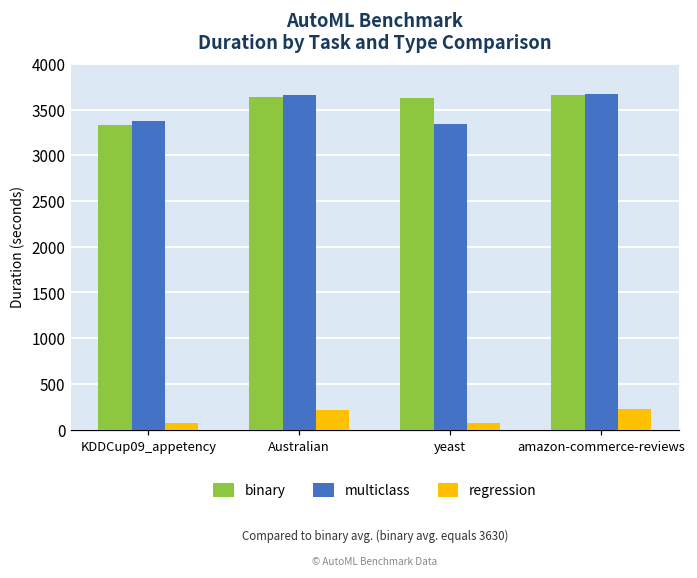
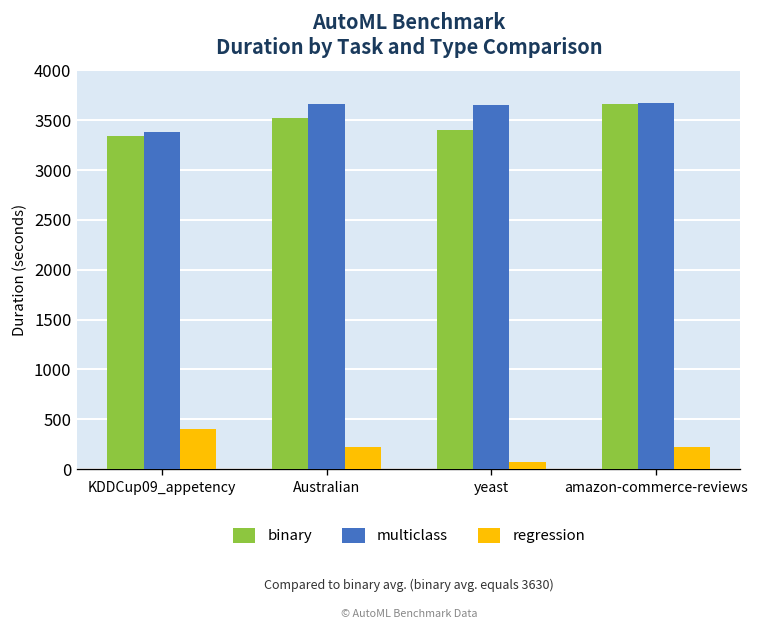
regression, KDDCup09_appetency: 100 -> 400
binary, Australian: 3600 -> 3500
binary, yeast: 3600 -> 3400
multiclass, yeast: 3300 -> 3600
